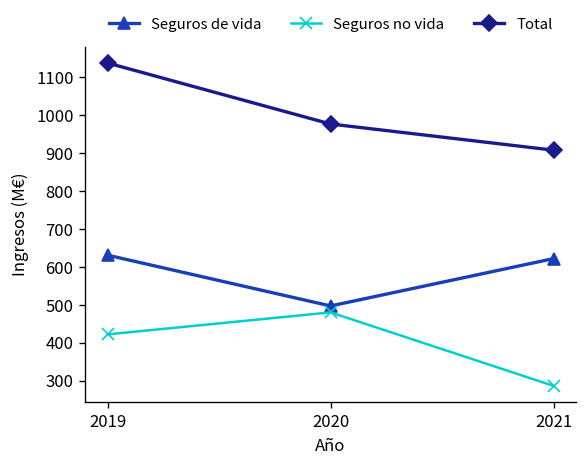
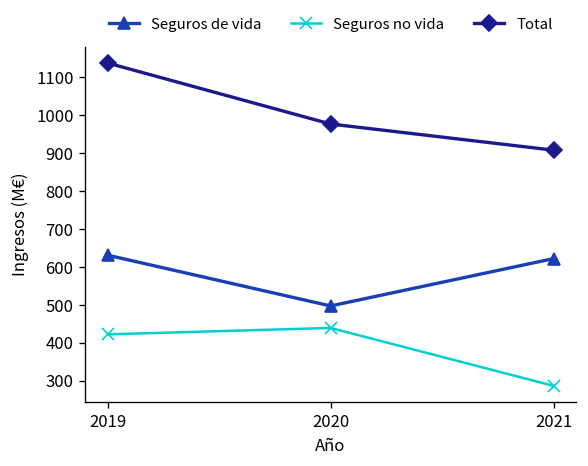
Seguros no vida, 2020: 480 -> 440
